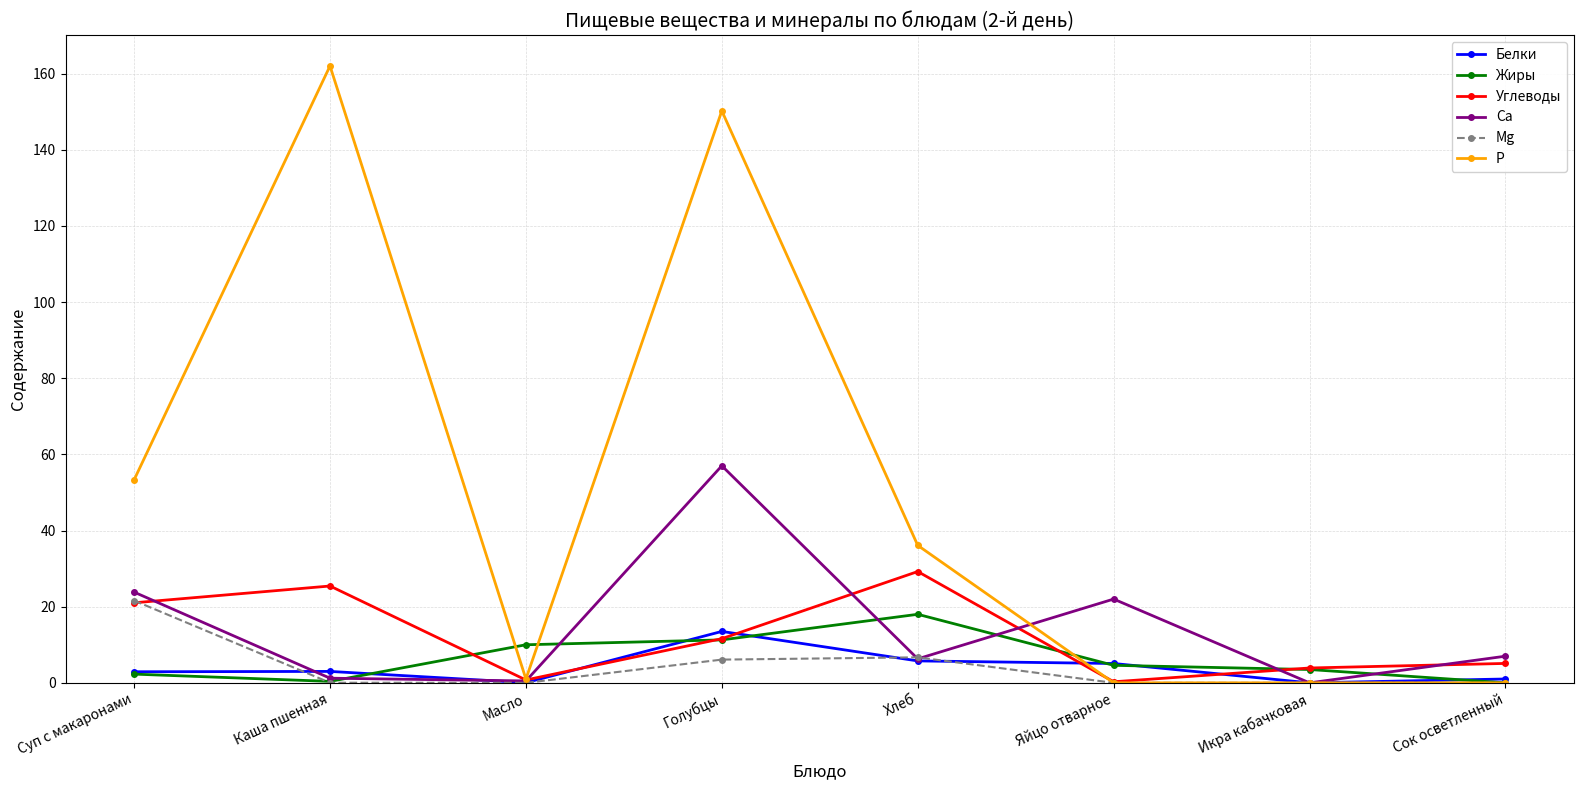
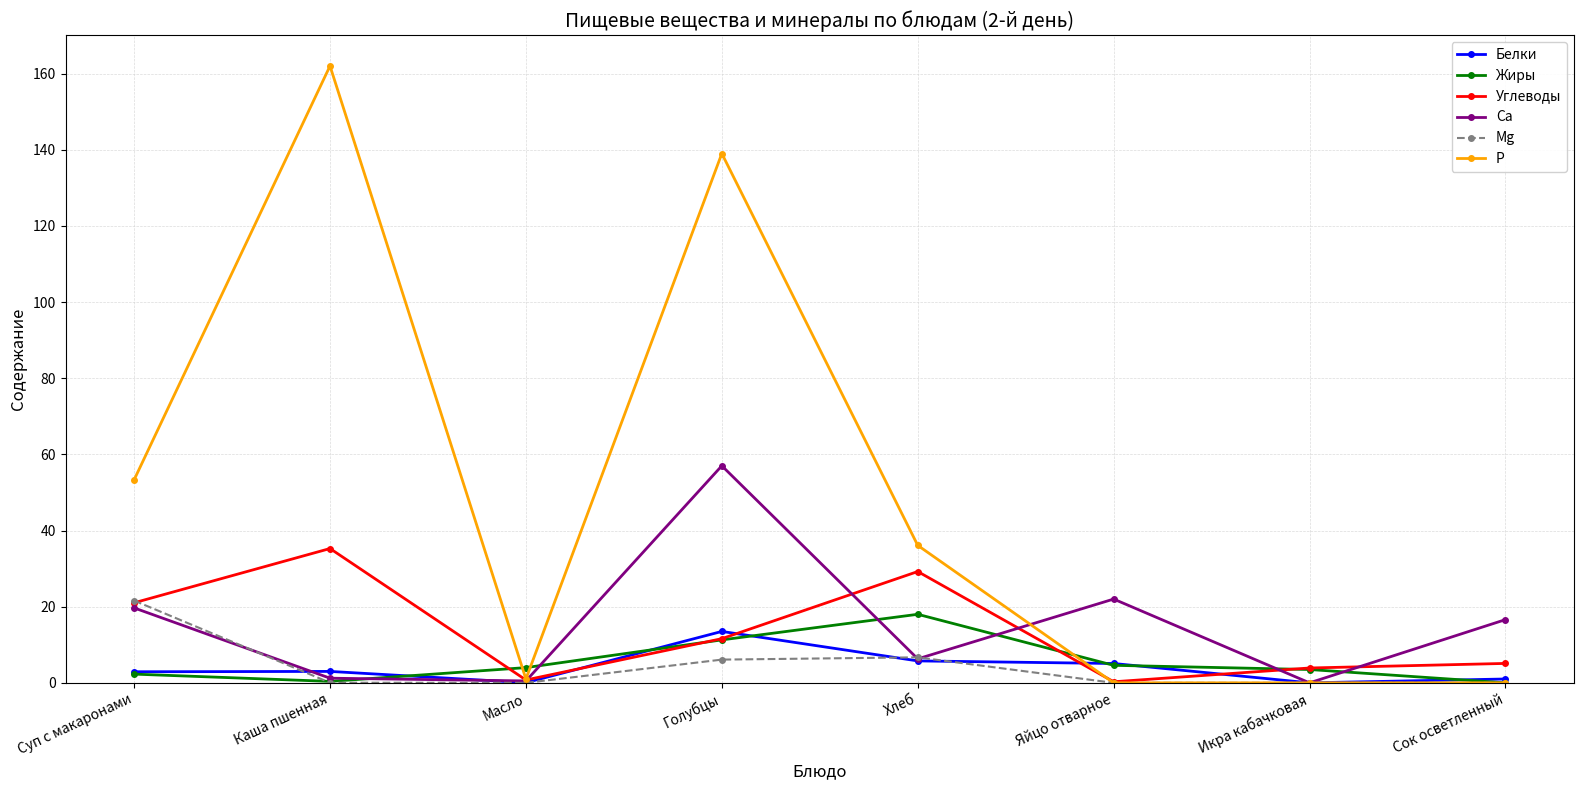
Са, Суп с макаронами: 24 -> 20
Углеводы, Каша пшенная: 25 -> 35
Жиры, Масло: 10 -> 4
Р, Голубцы: 150 -> 139
Са, Сок осветленный: 7 -> 17
